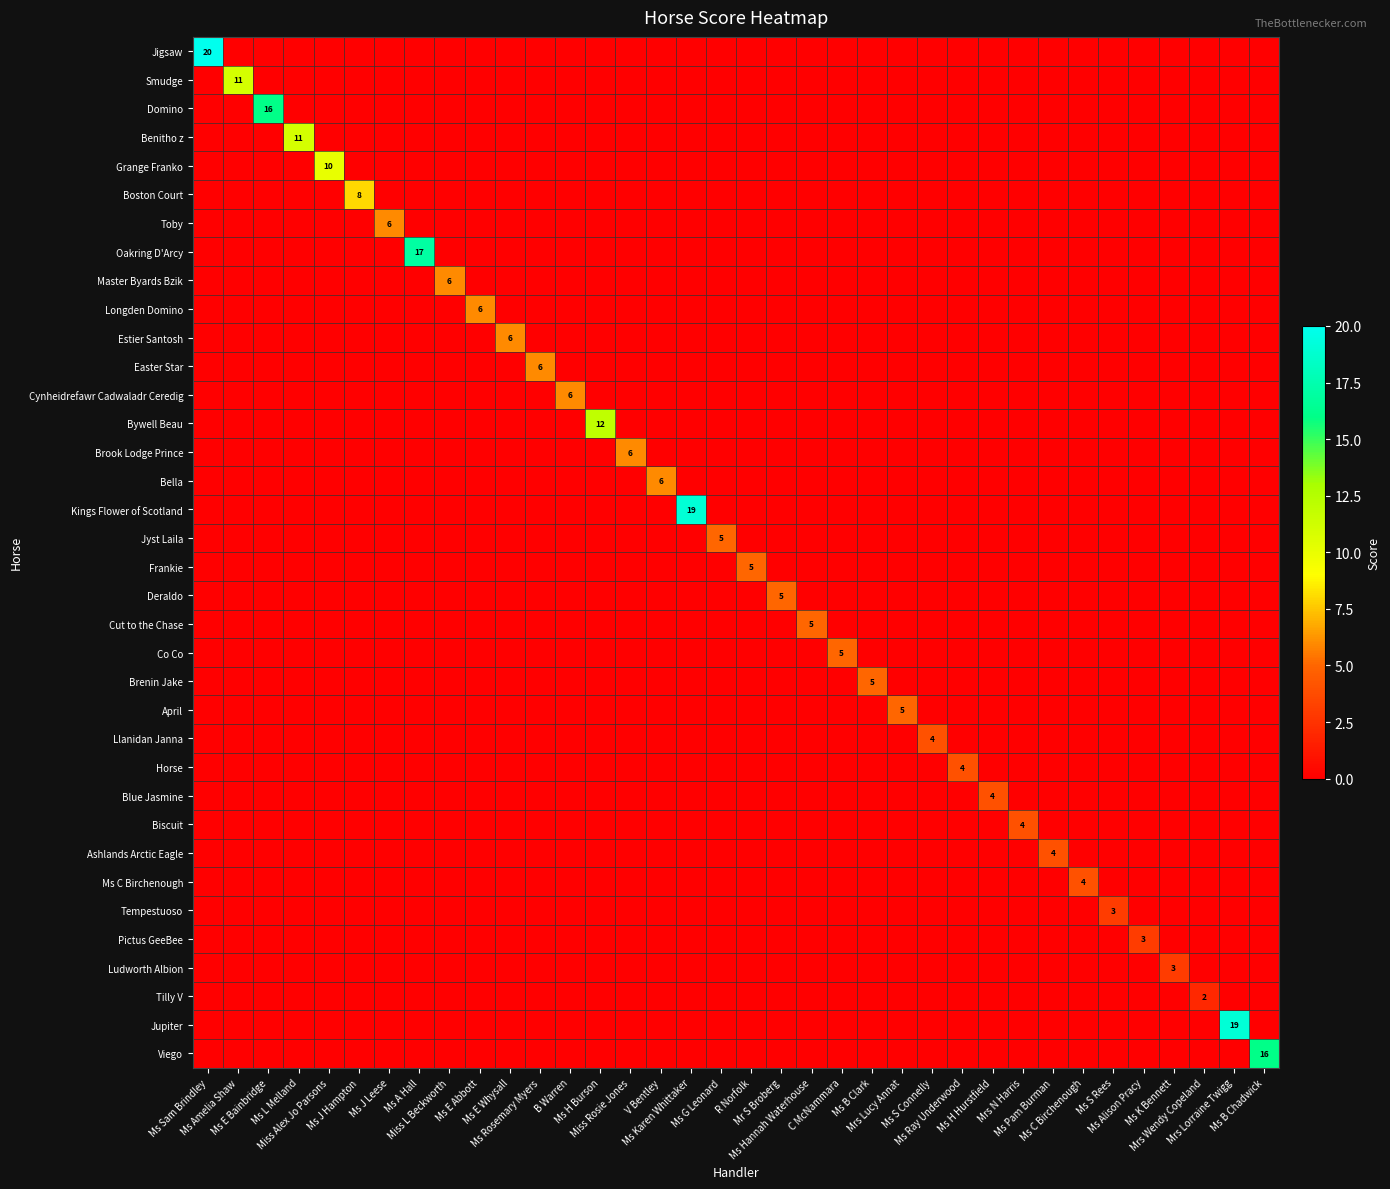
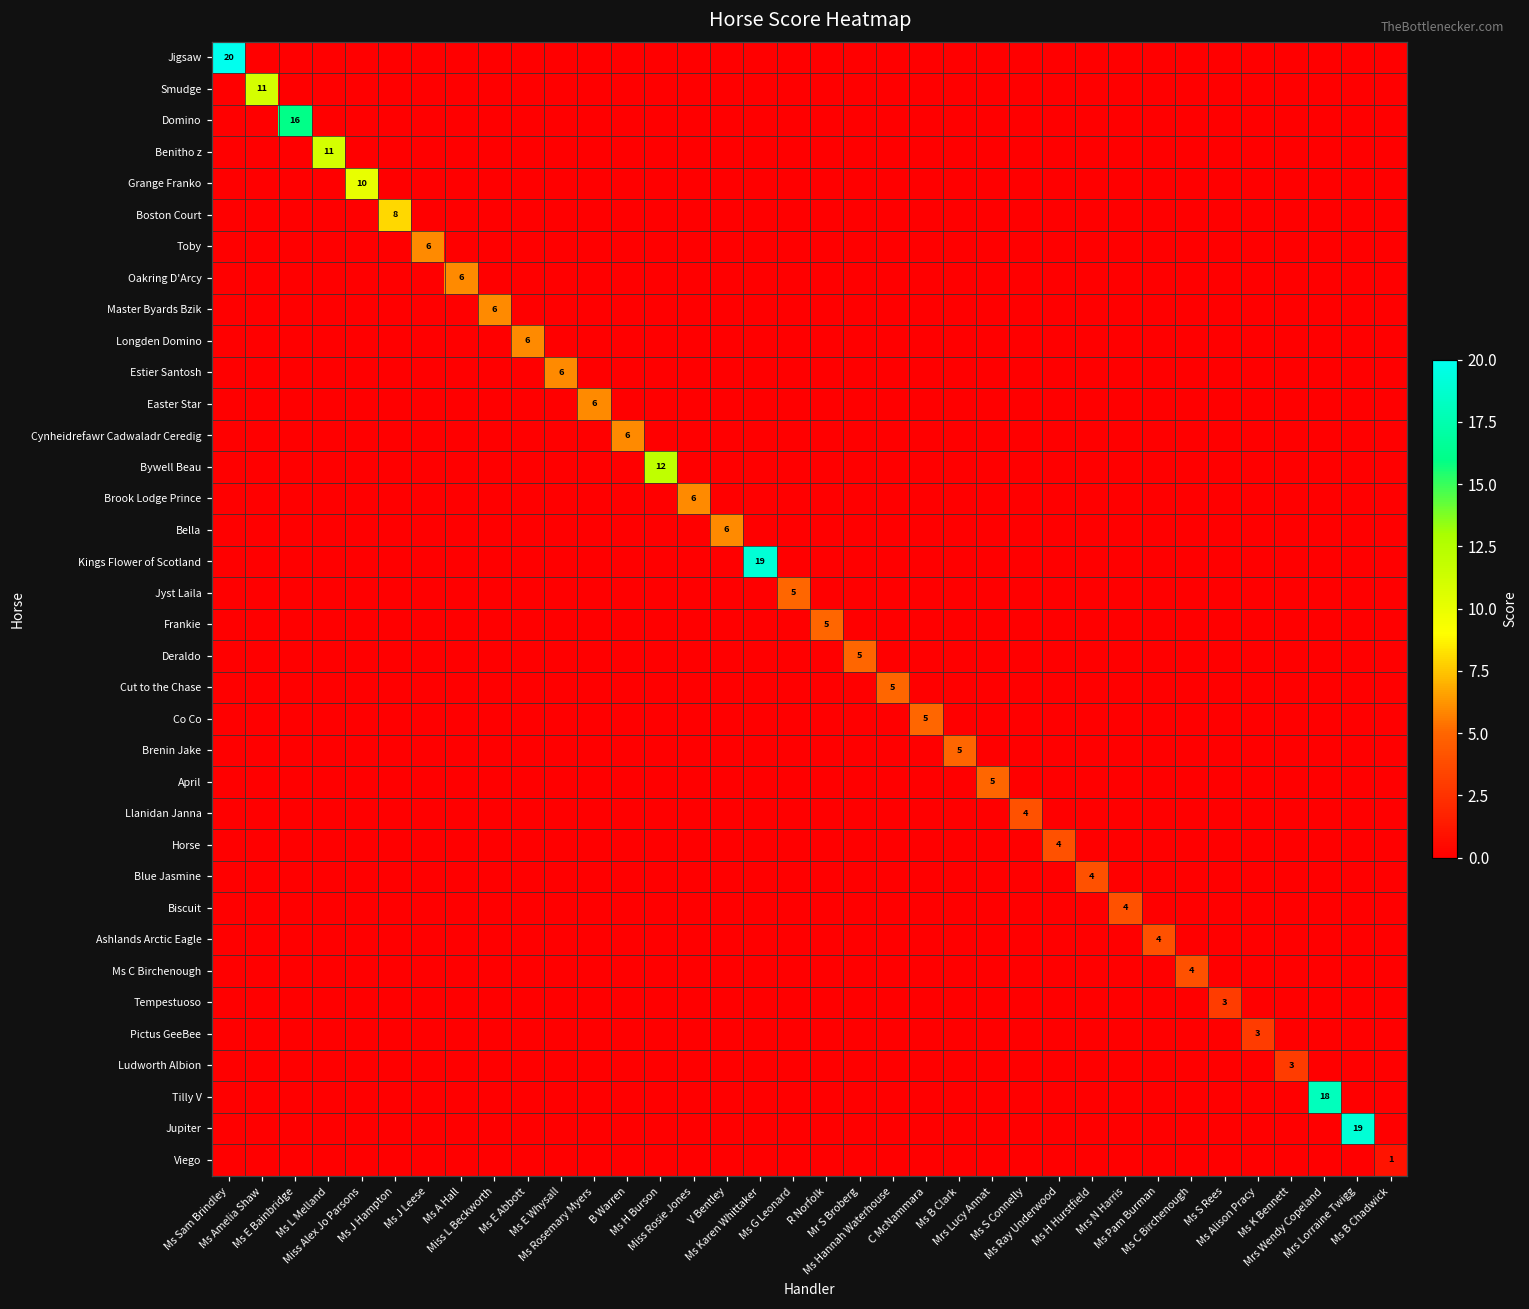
Oakring D'Arcy, Ms A Hall: 17 -> 6
Tilly V, Mrs Wendy Copeland: 2 -> 18
Viego, Ms B Chadwick: 16 -> 1
